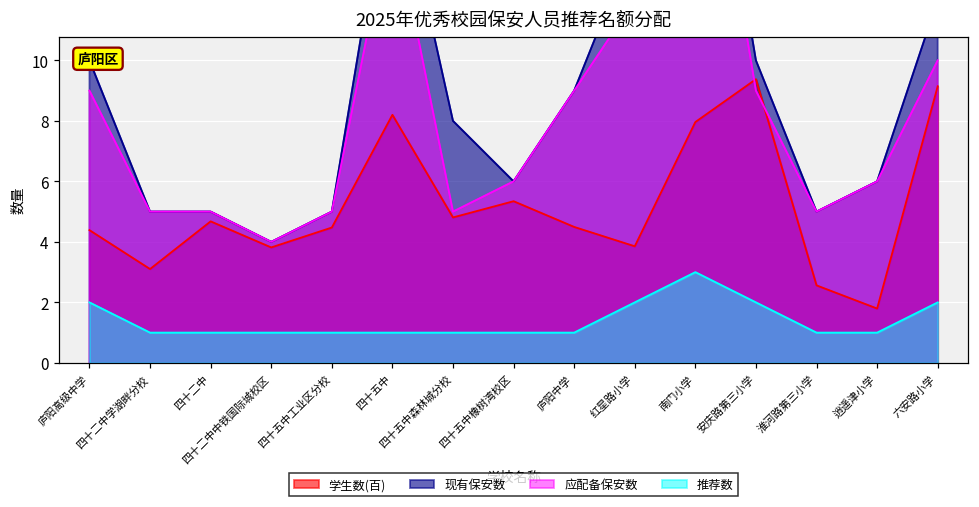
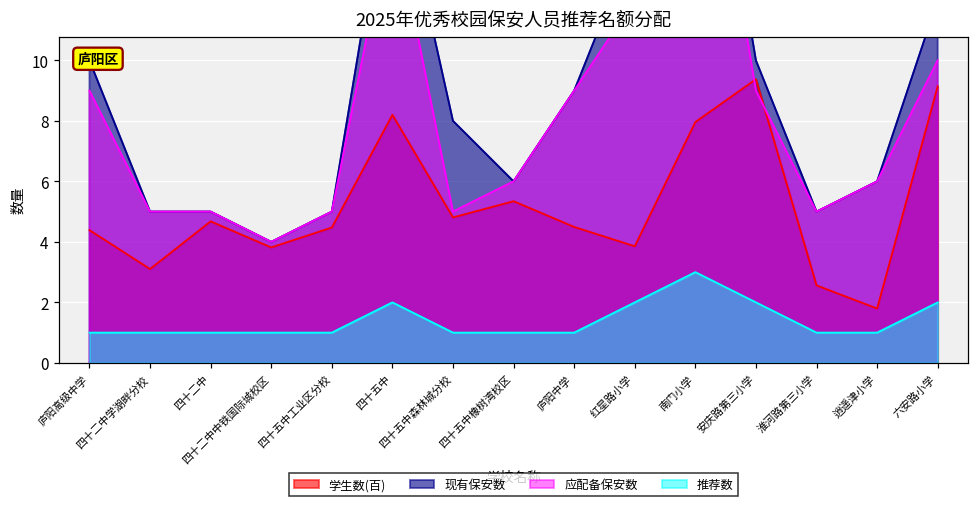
推荐数, 庐阳高级中学: 2 -> 1
推荐数, 四十五中: 1 -> 2
